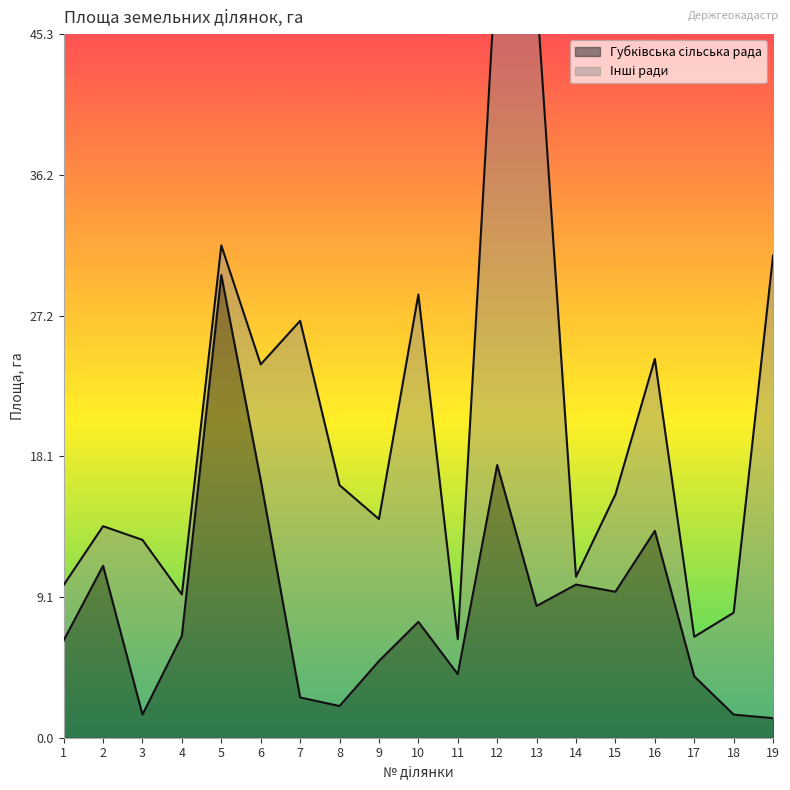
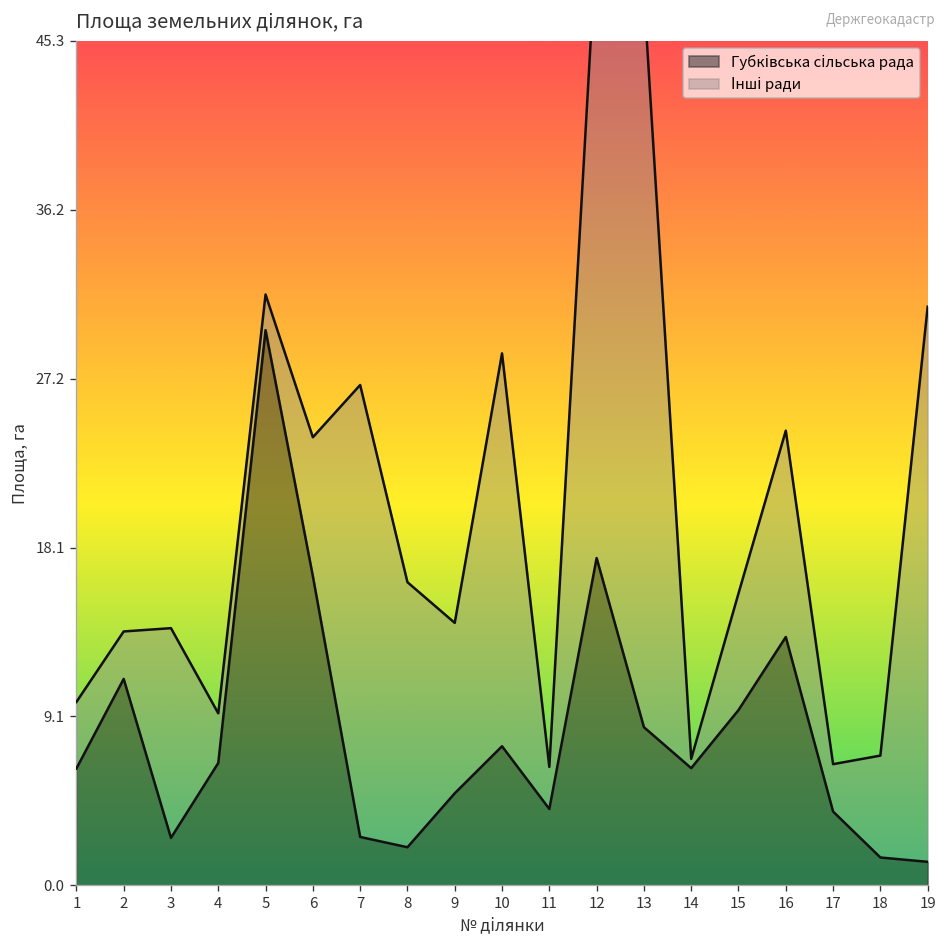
Губківська сільська рада, 3: 1.5 -> 2.5
Губківська сільська рада, 14: 9.9 -> 6.3
Інші ради, 18: 6.6 -> 5.5
